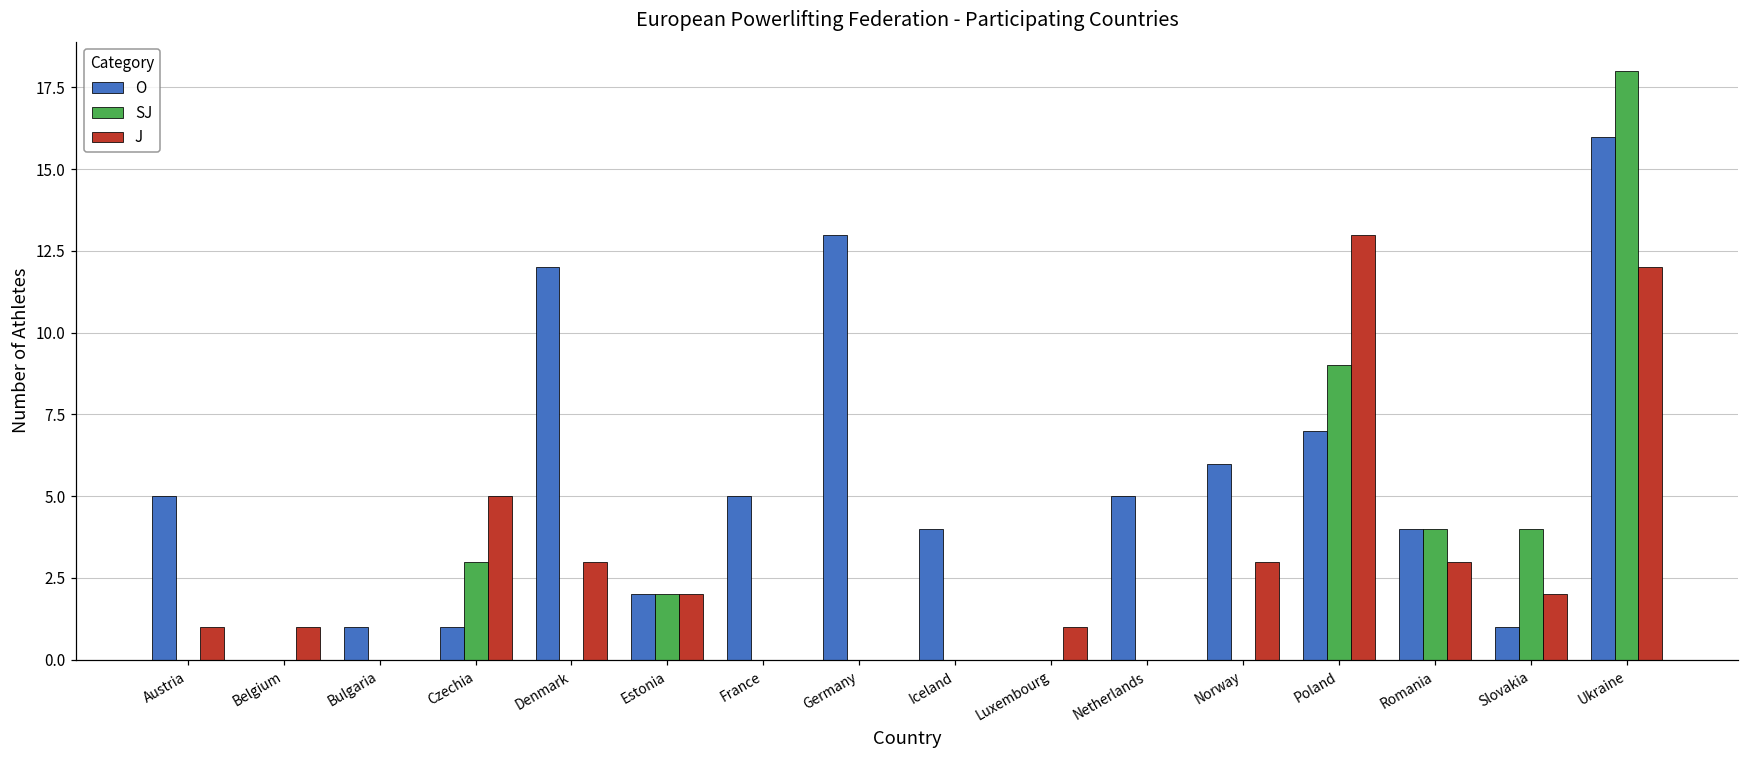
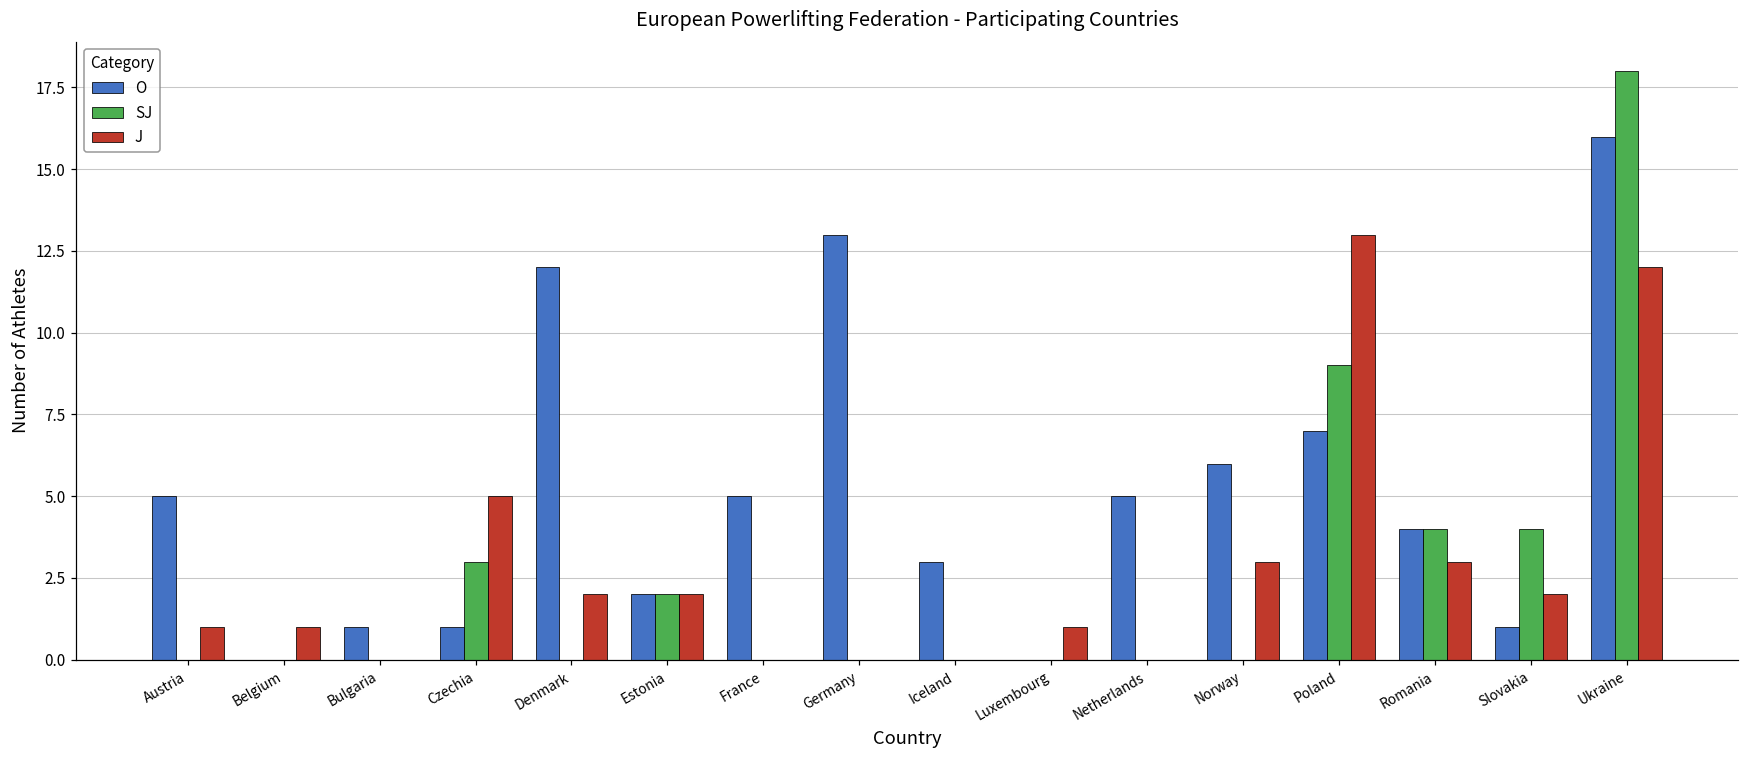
J, Denmark: 3 -> 2
O, Iceland: 4 -> 3
